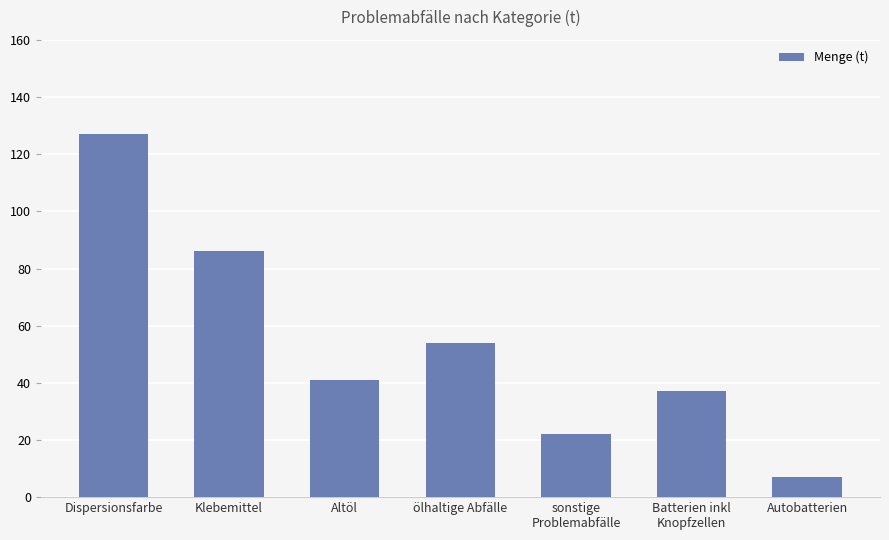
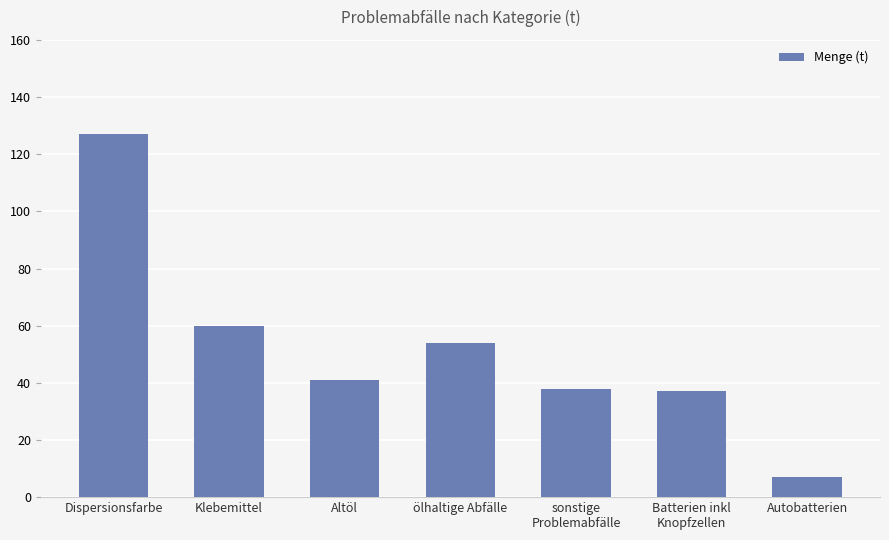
Klebemittel: 86 -> 60
sonstige Problemabfälle: 22 -> 38
